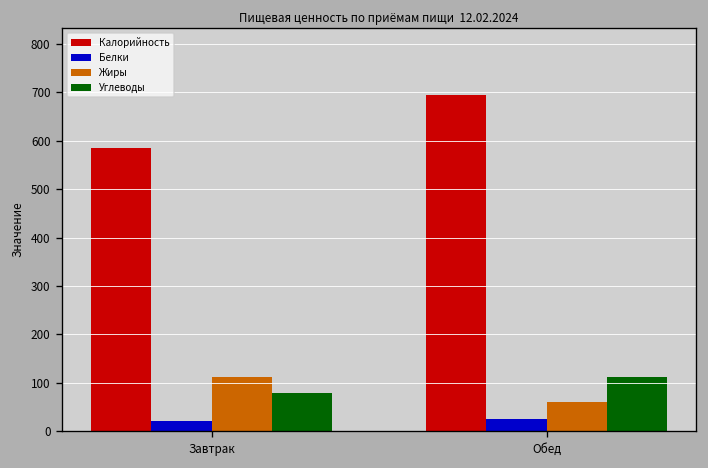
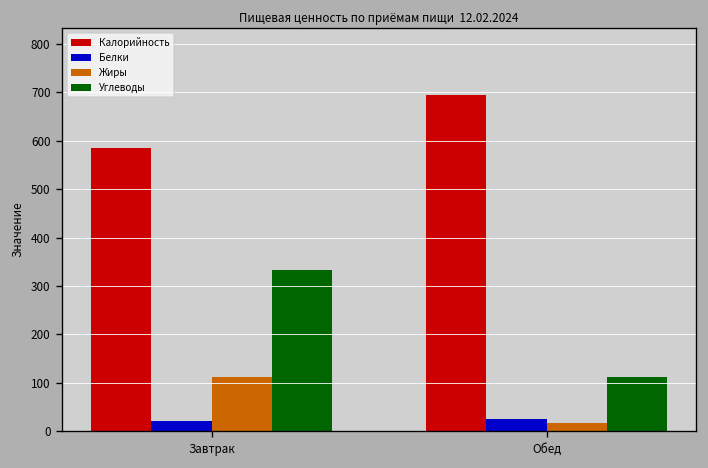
Углеводы, Завтрак: 80 -> 330
Жиры, Обед: 60 -> 20
